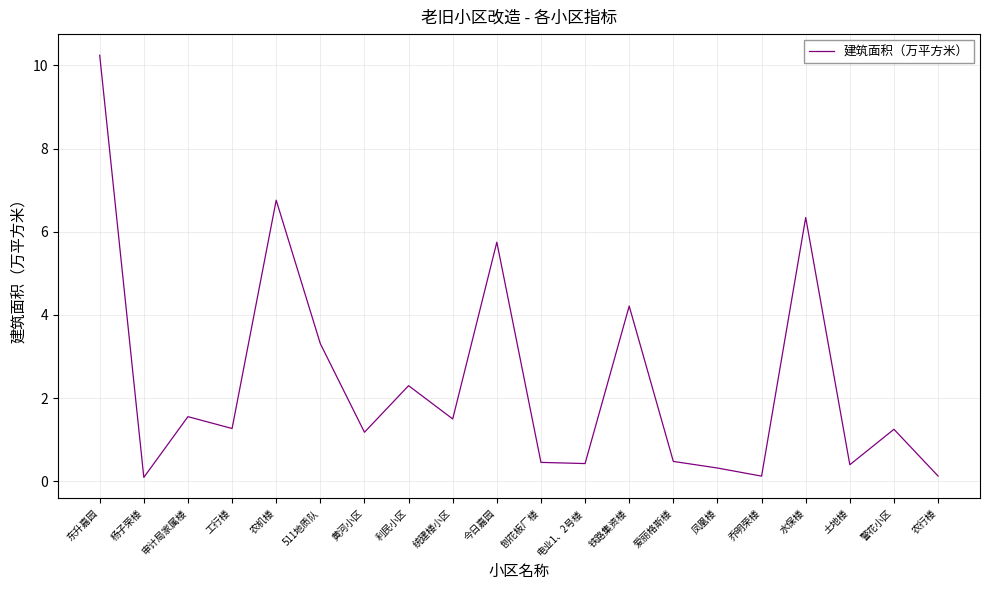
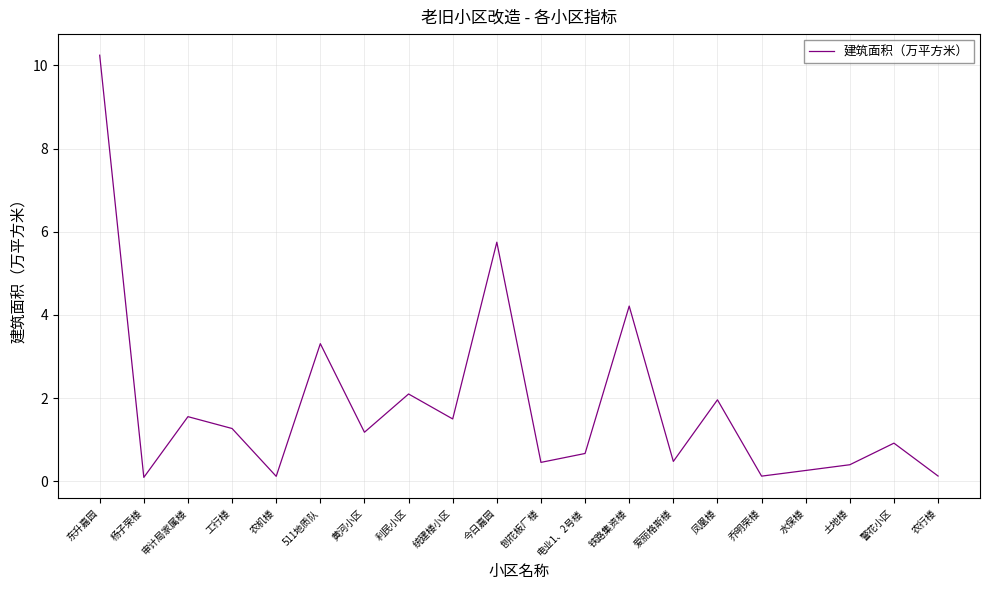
农机楼: 6.8 -> 0.1
利民小区: 2.3 -> 2.1
电业1、2号楼: 0.4 -> 0.7
凤凰楼: 0.3 -> 2.0
水保楼: 6.3 -> 0.3
警花小区: 1.3 -> 0.9
